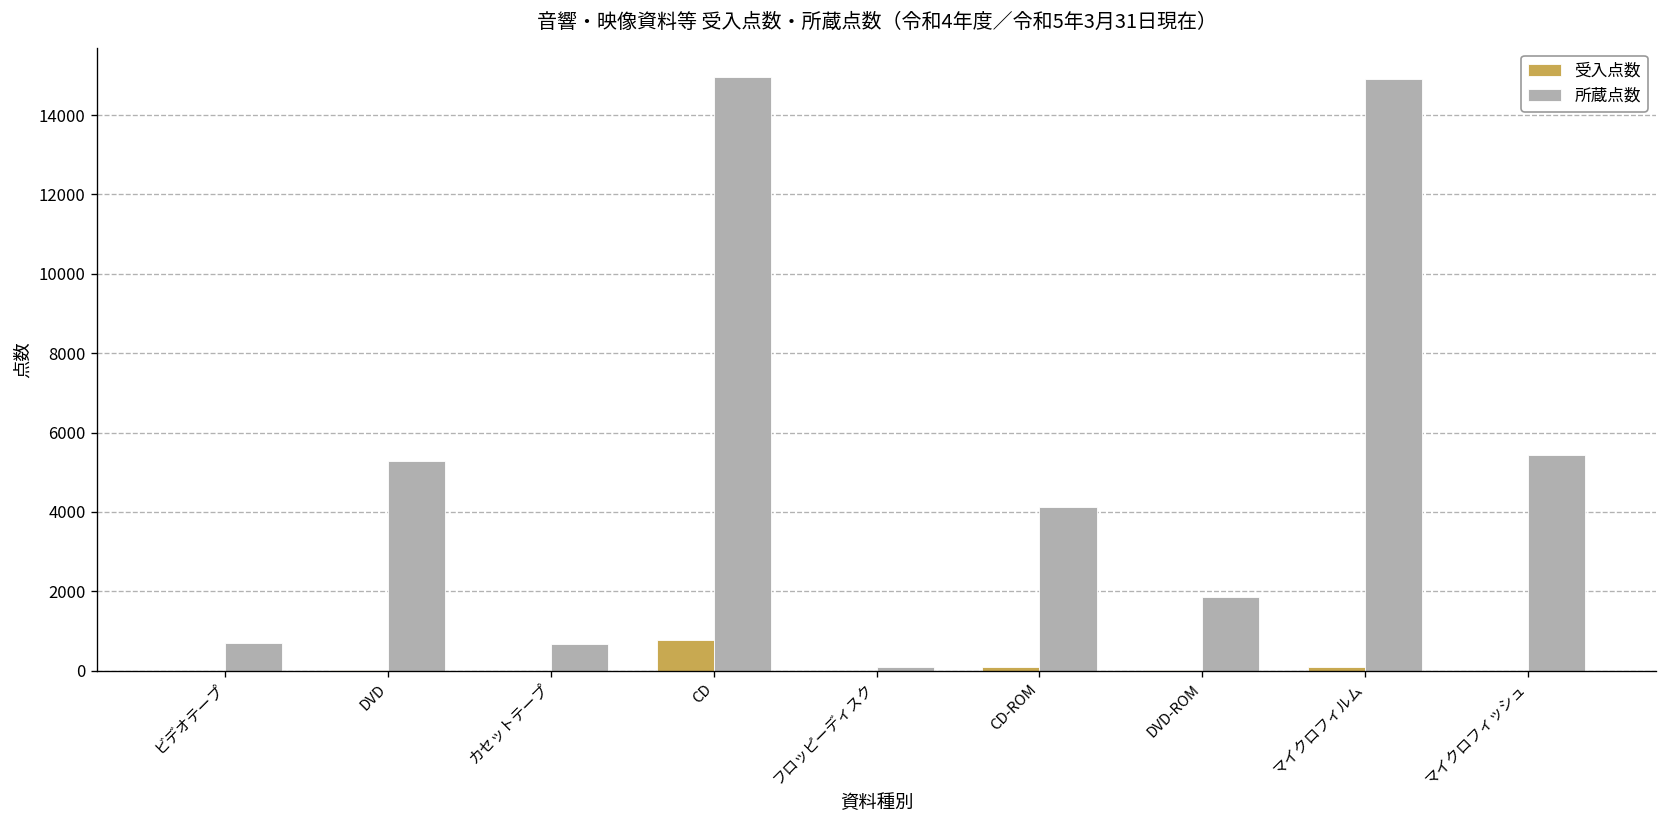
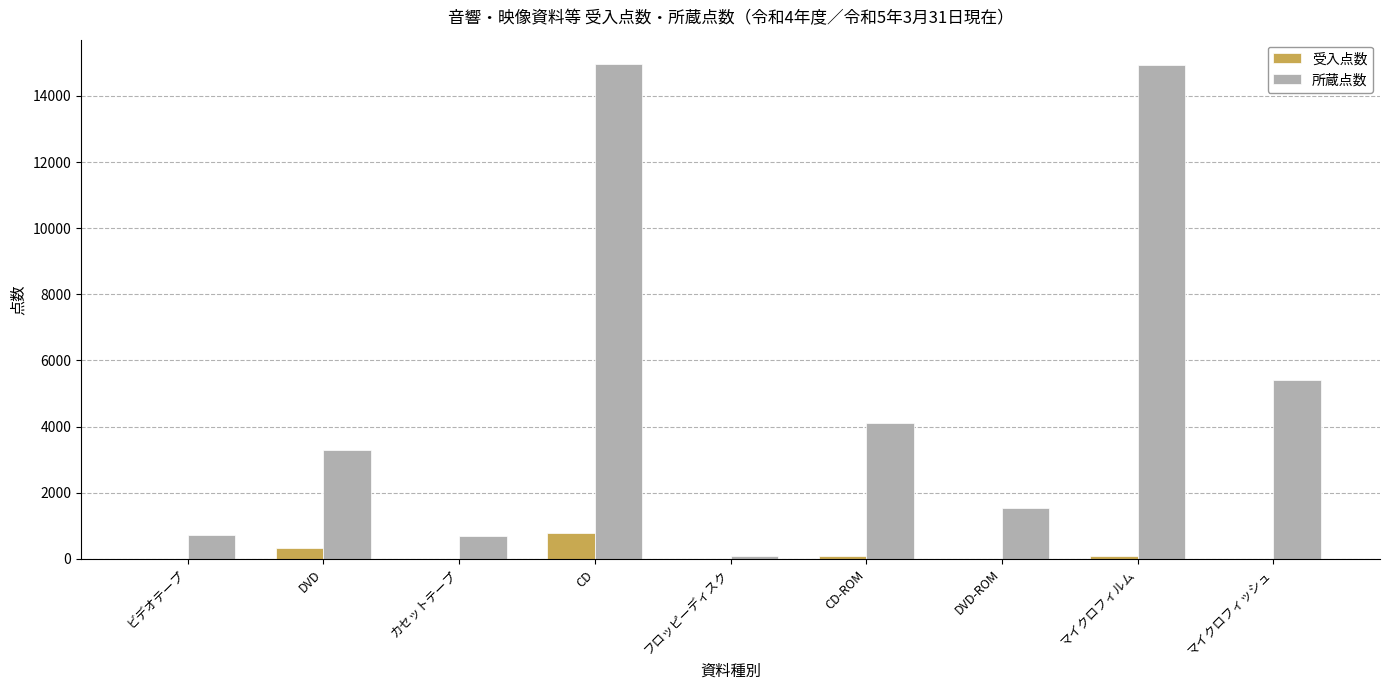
受入点数, DVD: 0 -> 300
所蔵点数, DVD: 5300 -> 3300
所蔵点数, DVD-ROM: 1900 -> 1500
